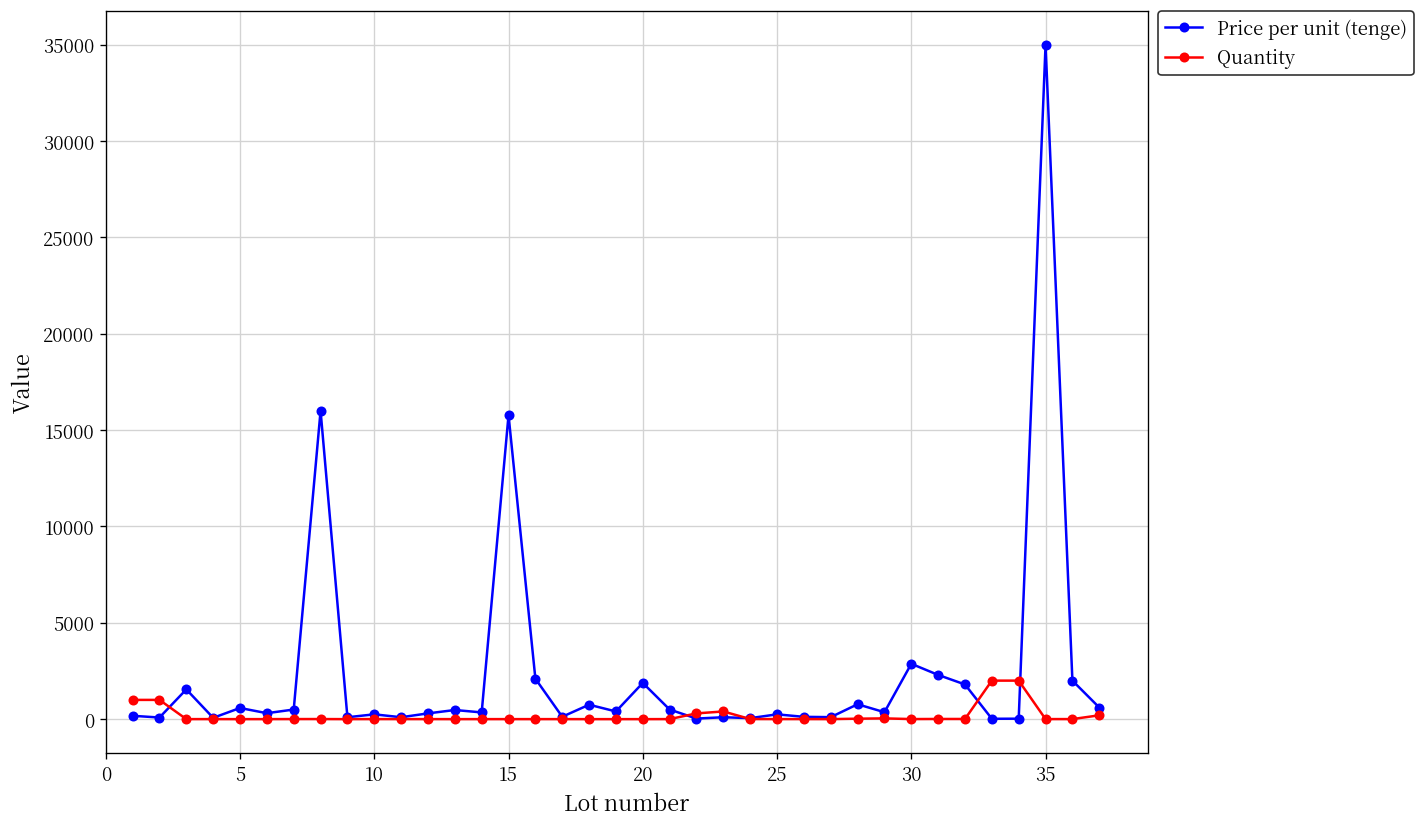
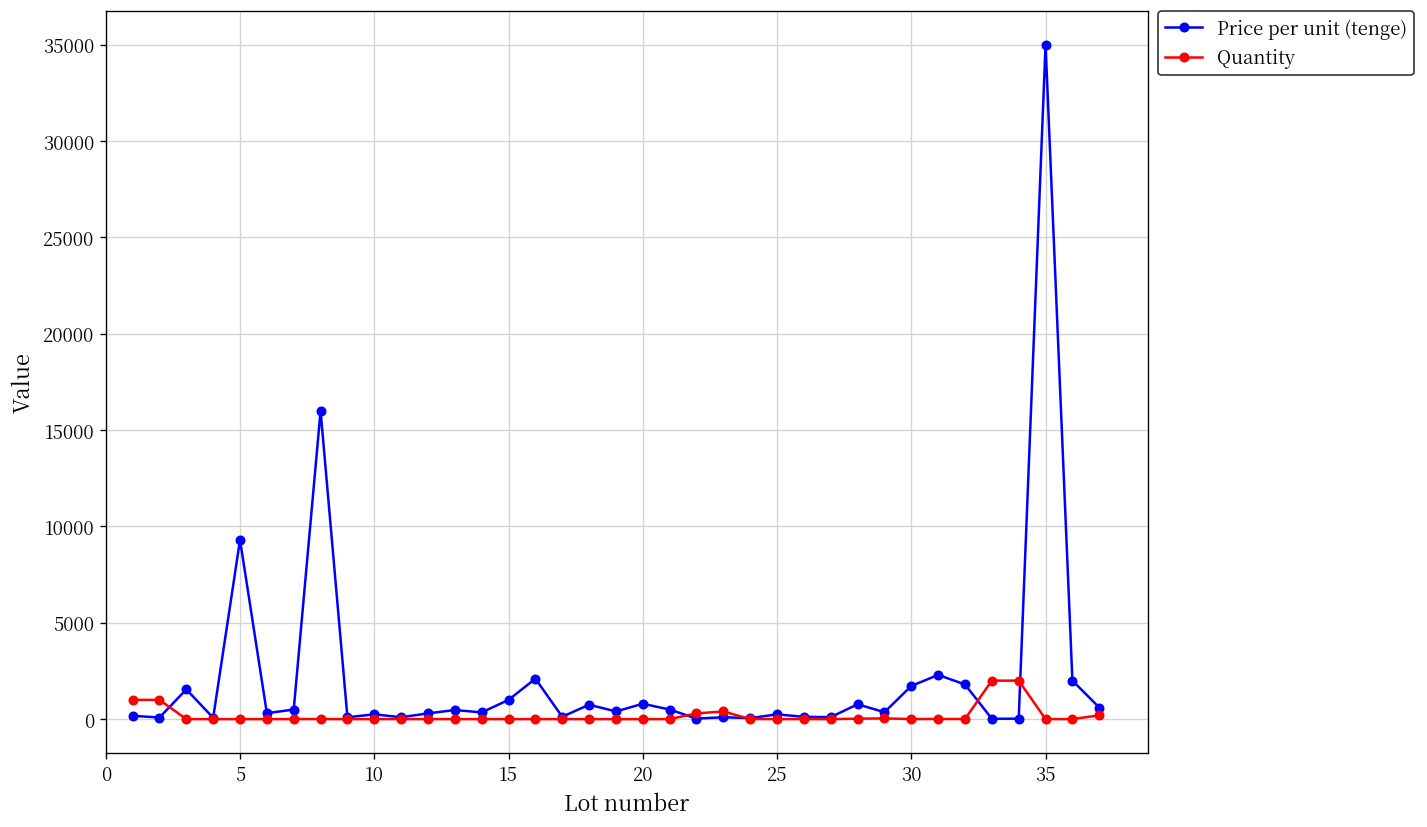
Price per unit (tenge), 5: 600 -> 9300
Price per unit (tenge), 15: 15800 -> 1000
Price per unit (tenge), 20: 1900 -> 800
Price per unit (tenge), 30: 2900 -> 1700
